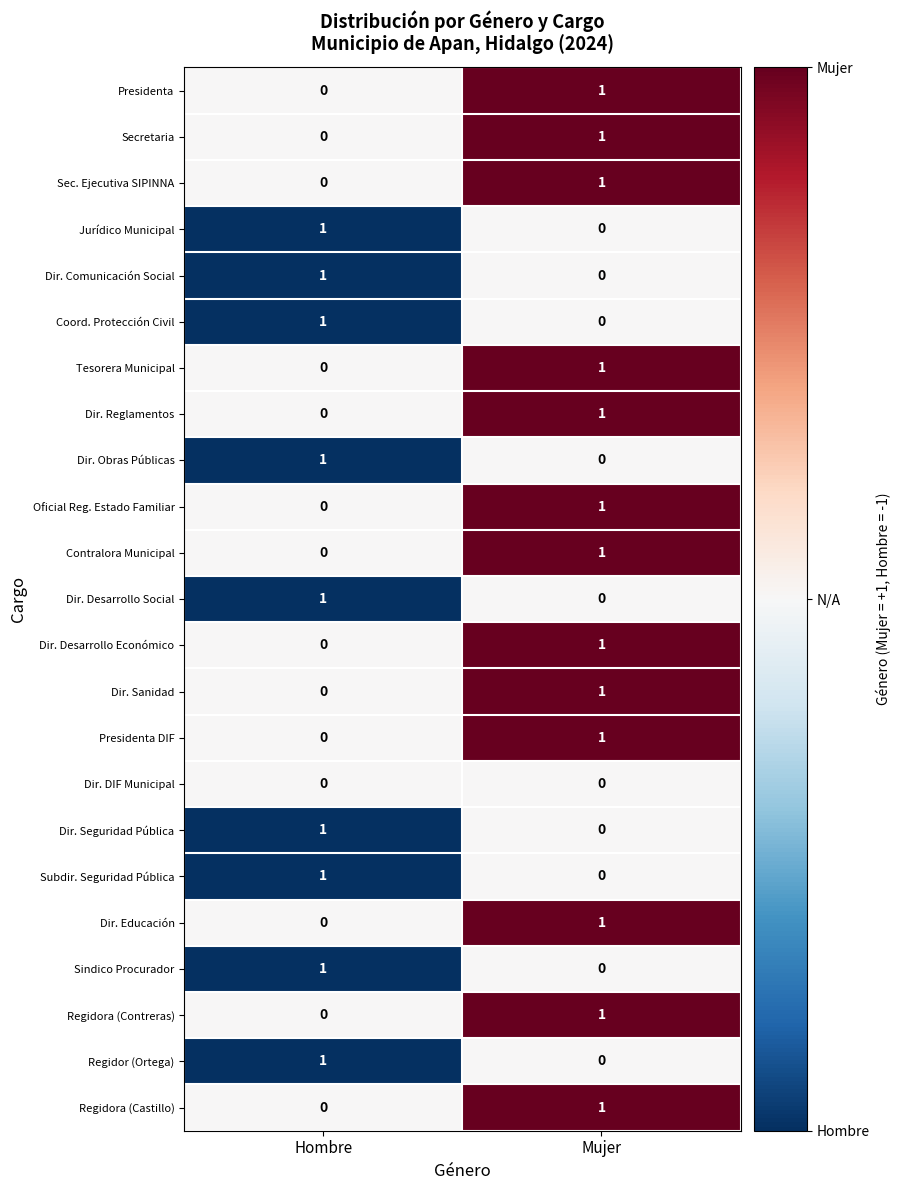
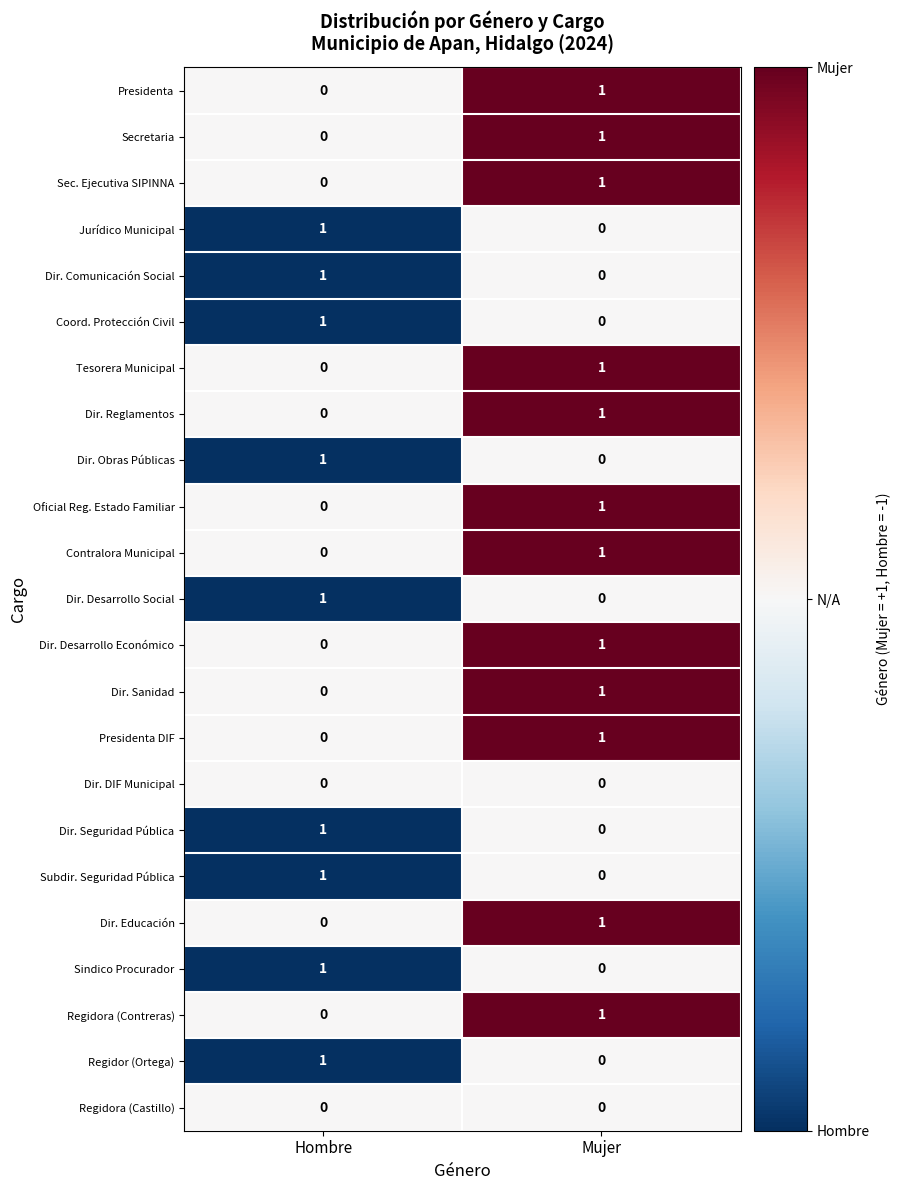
Regidora (Castillo), Mujer: 1 -> 0
